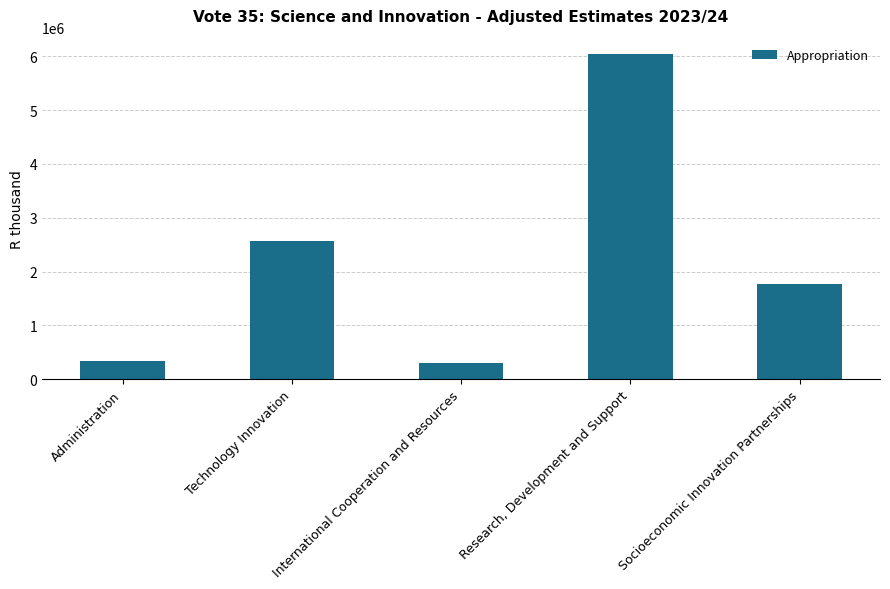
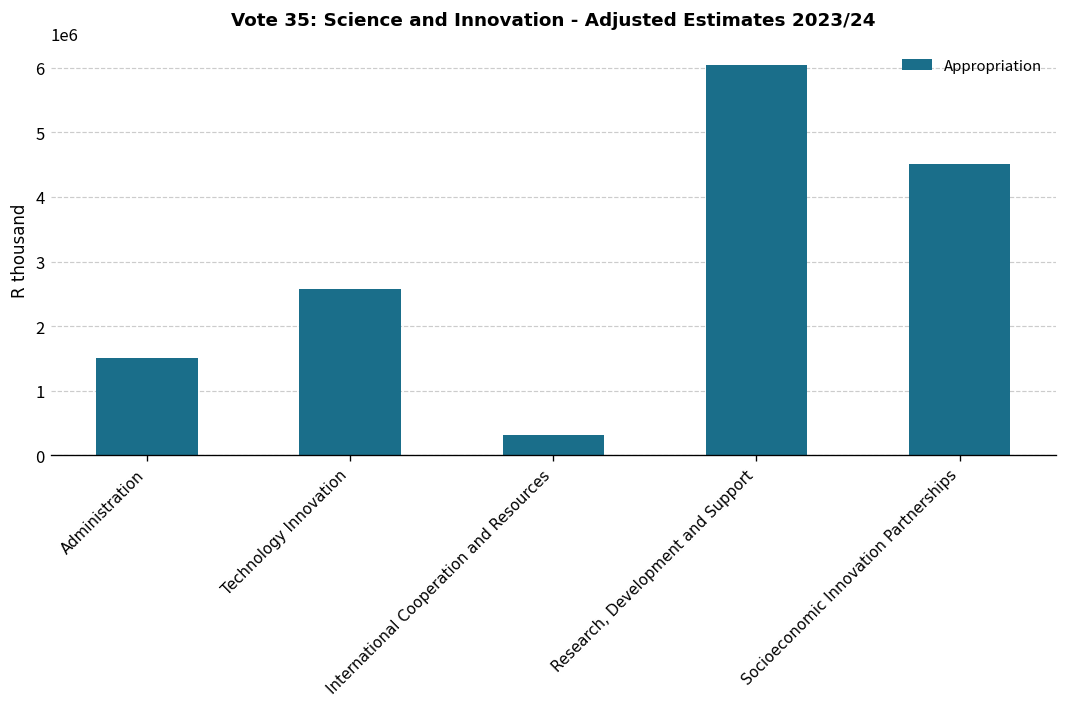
Administration: 300000 -> 1500000
Socioeconomic Innovation Partnerships: 1800000 -> 4500000
